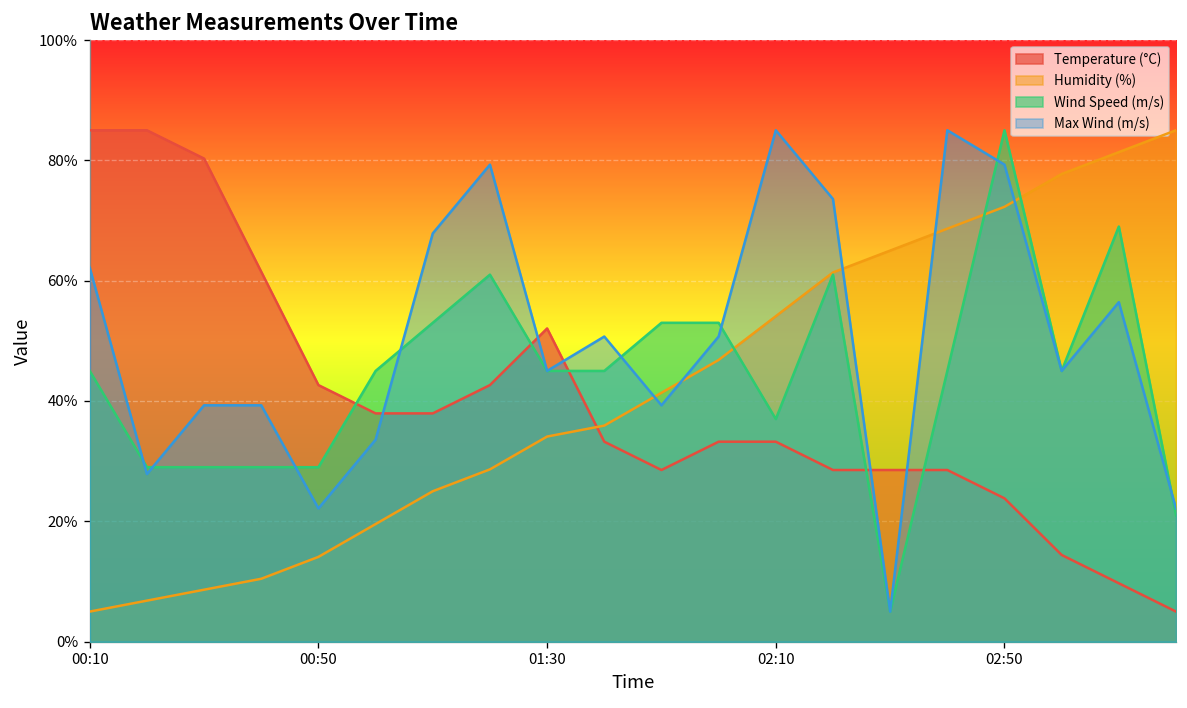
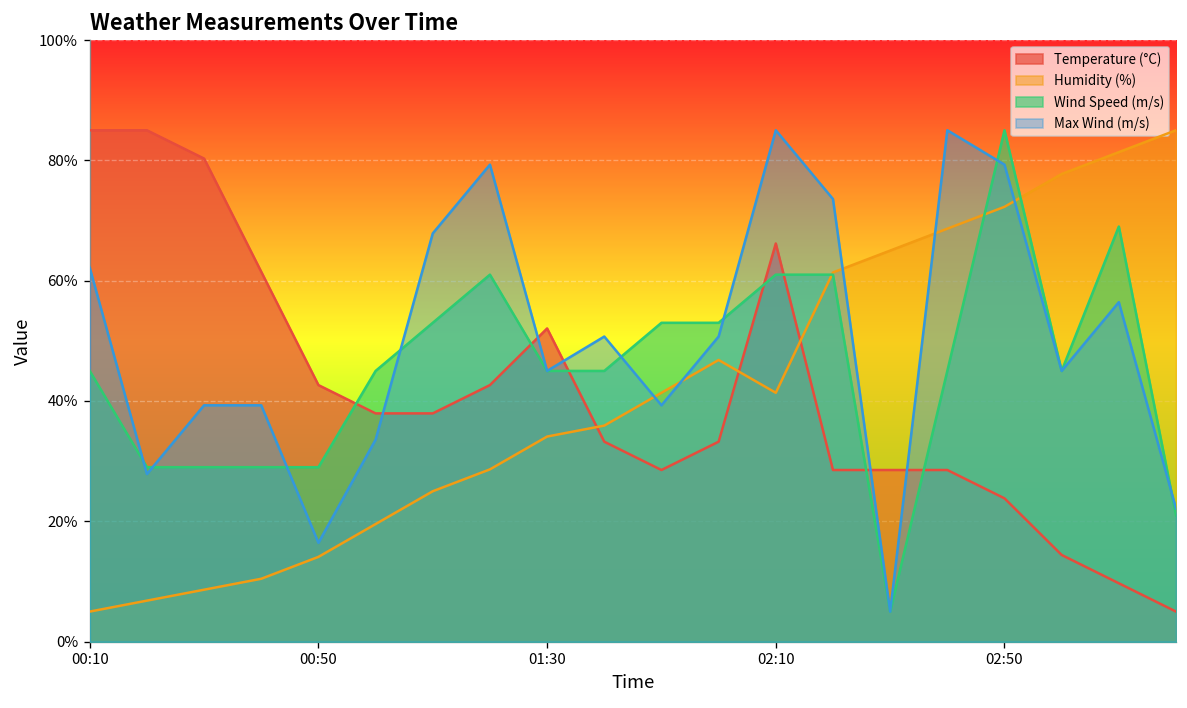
Max Wind (m/s), 00:50: 22% -> 16%
Temperature (°C), 02:10: 33% -> 66%
Humidity (%), 02:10: 54% -> 41%
Wind Speed (m/s), 02:10: 37% -> 61%
